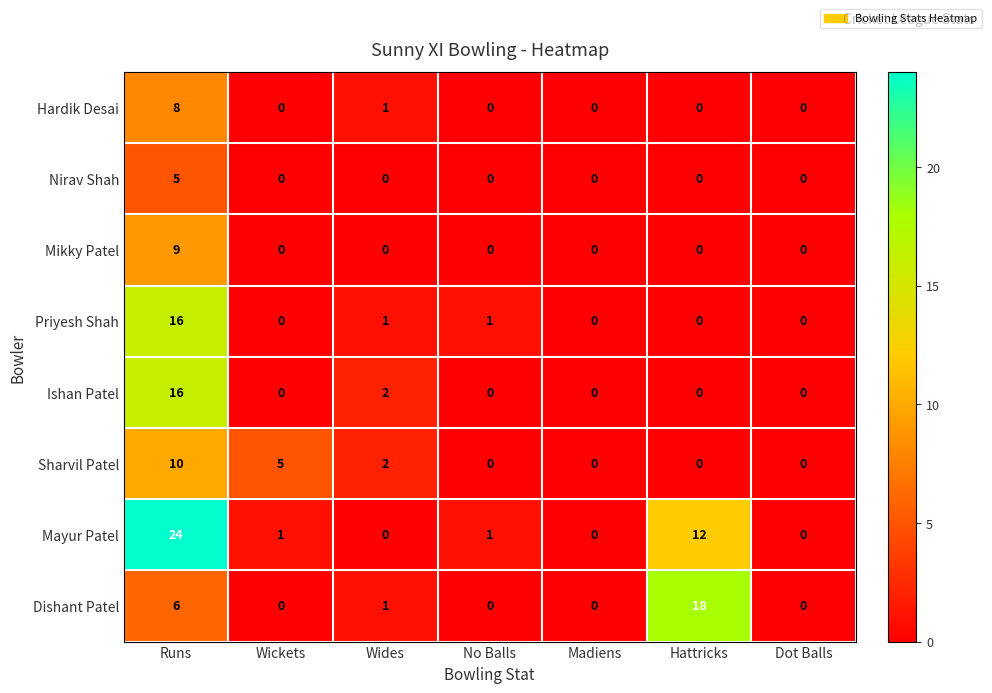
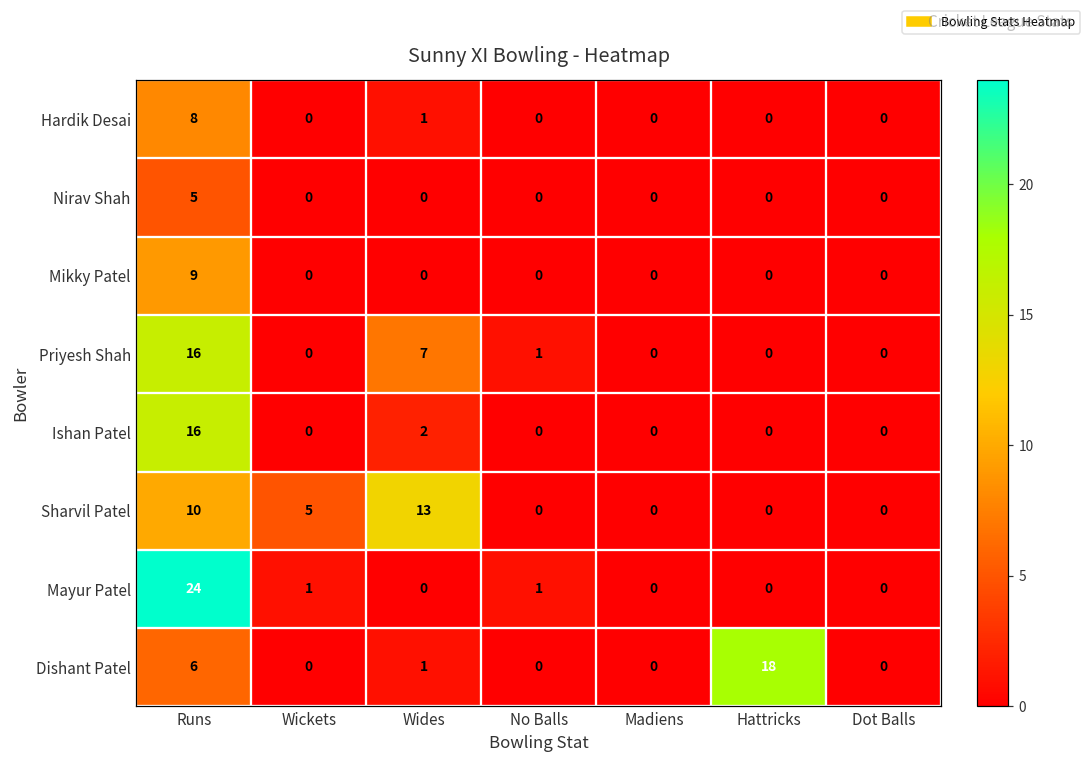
Priyesh Shah, Wides: 1 -> 7
Sharvil Patel, Wides: 2 -> 13
Mayur Patel, Hattricks: 12 -> 0
